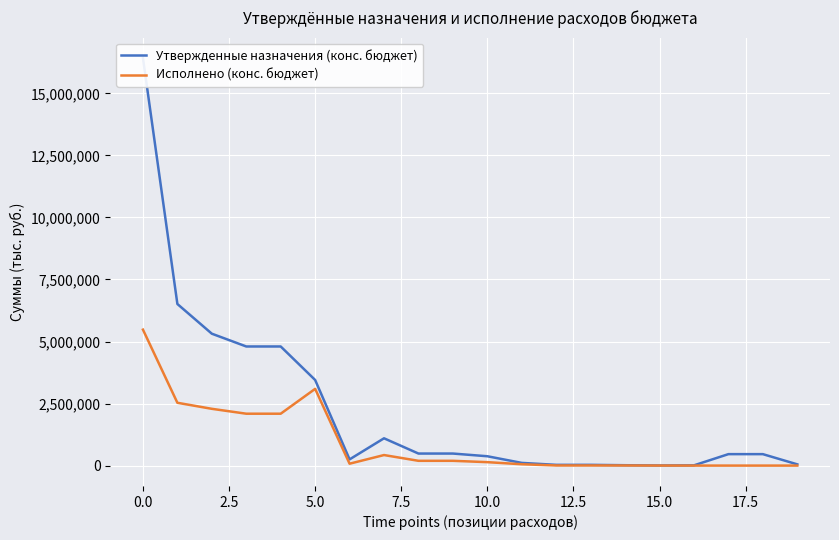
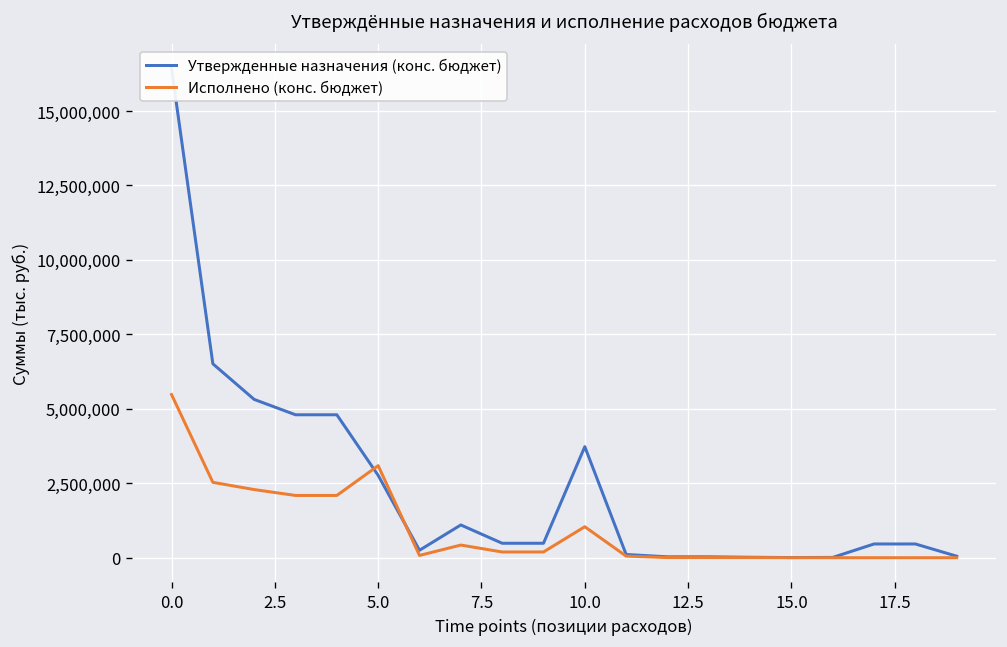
Утвержденные назначения (конс. бюджет), 5.0: 3,500,000 -> 2,800,000
Утвержденные назначения (конс. бюджет), 10.0: 400,000 -> 3,700,000
Исполнено (конс. бюджет), 10.0: 100,000 -> 1,000,000
